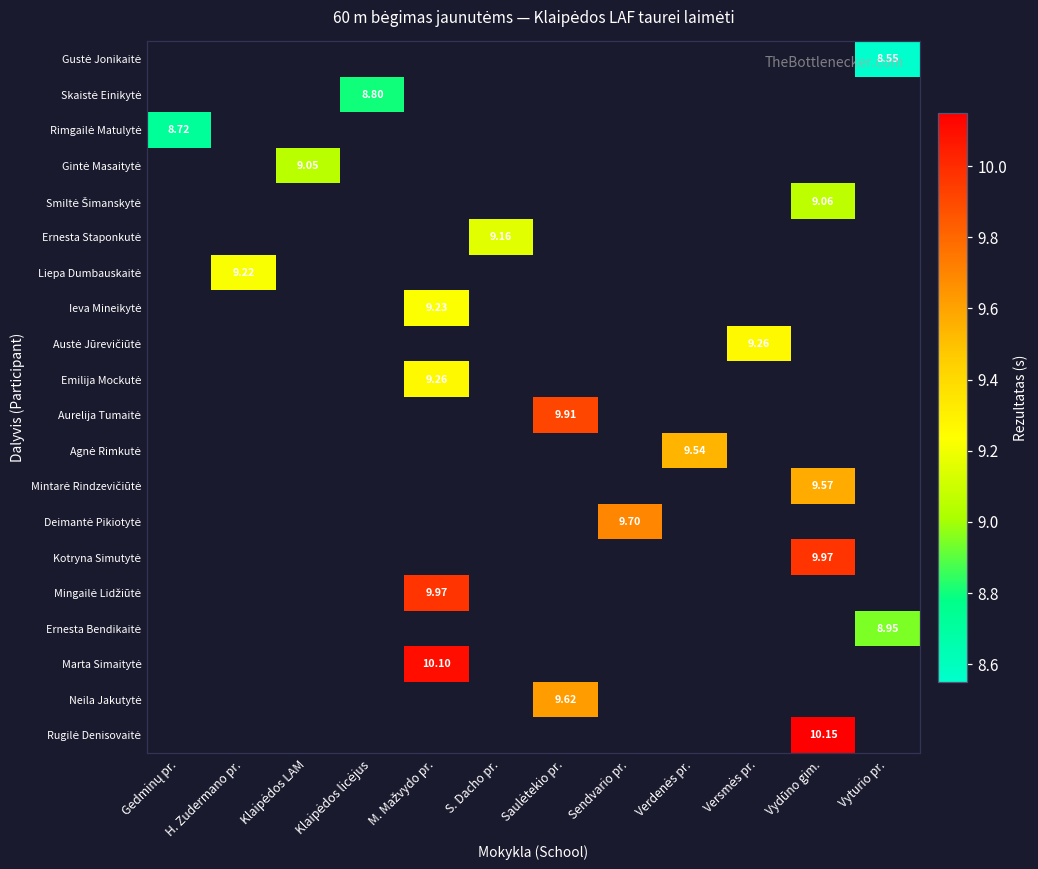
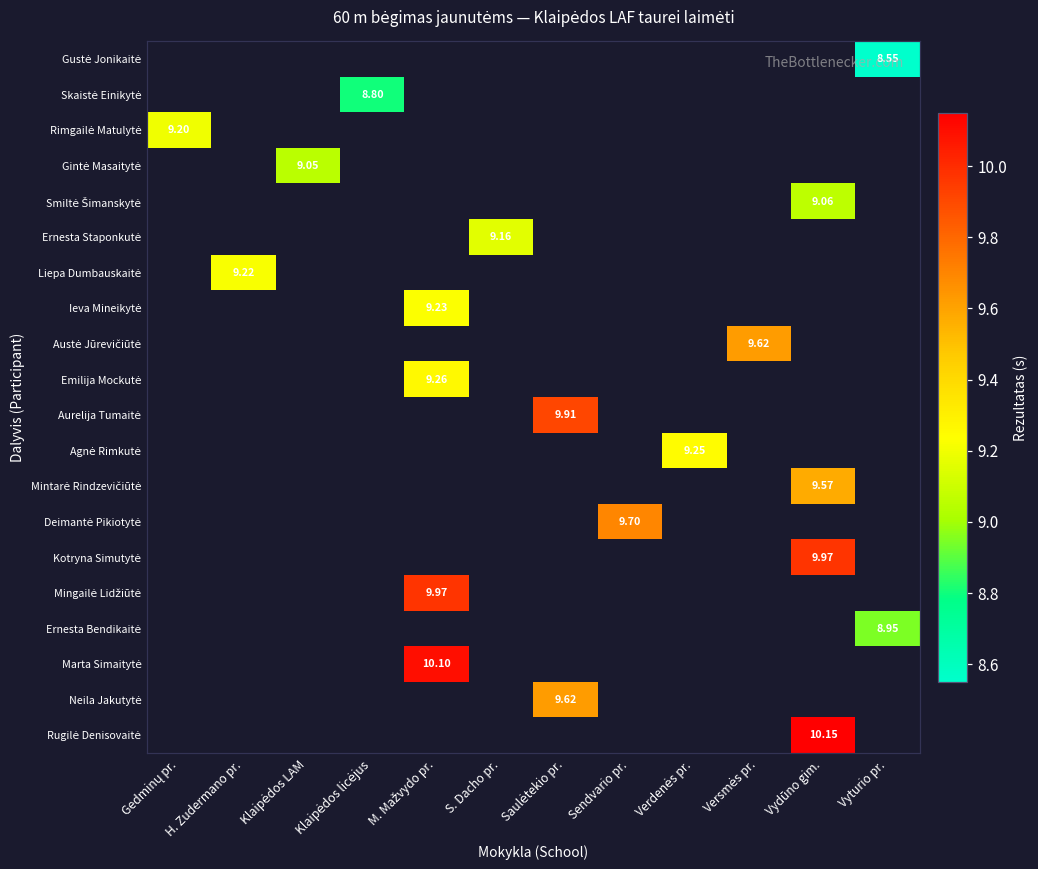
Rimgailė Matulytė, Gedminų pr.: 8.72 -> 9.20
Austė Jūrevičiūtė, Versmės pr.: 9.26 -> 9.62
Agnė Rimkutė, Verdenės pr.: 9.54 -> 9.25
